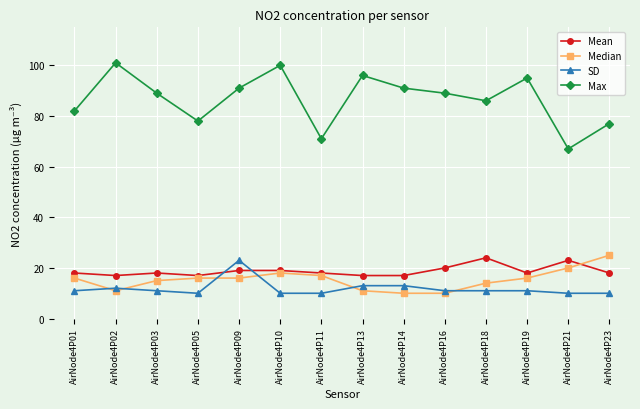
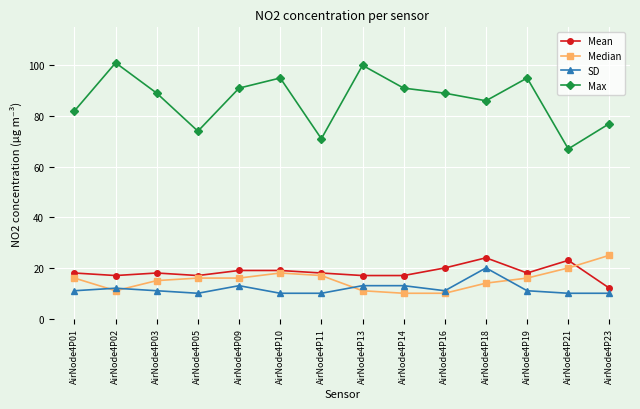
Max, AirNode4P05: 78 -> 74
SD, AirNode4P09: 23 -> 13
Max, AirNode4P10: 100 -> 95
Max, AirNode4P13: 96 -> 100
SD, AirNode4P18: 11 -> 20
Mean, AirNode4P23: 18 -> 12
